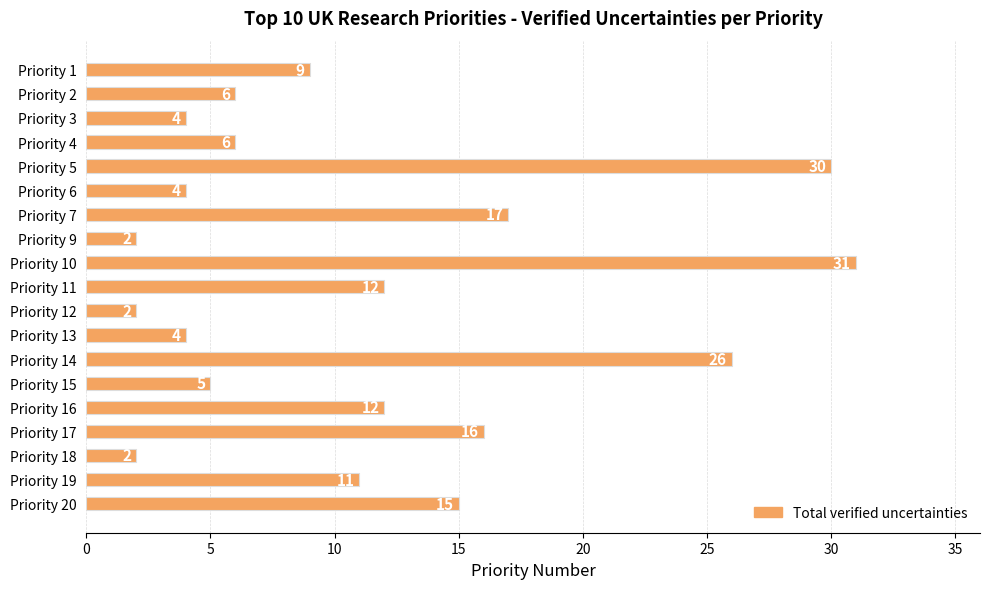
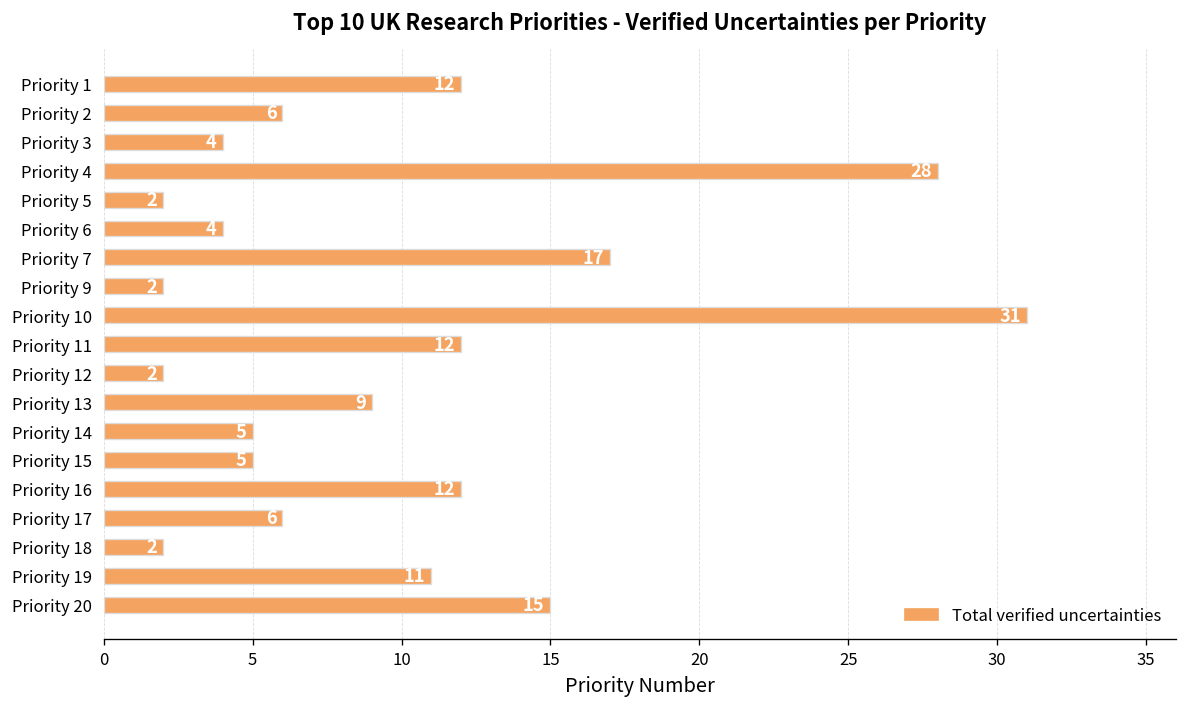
Priority 1: 9 -> 12
Priority 4: 6 -> 28
Priority 5: 30 -> 2
Priority 13: 4 -> 9
Priority 14: 26 -> 5
Priority 17: 16 -> 6
